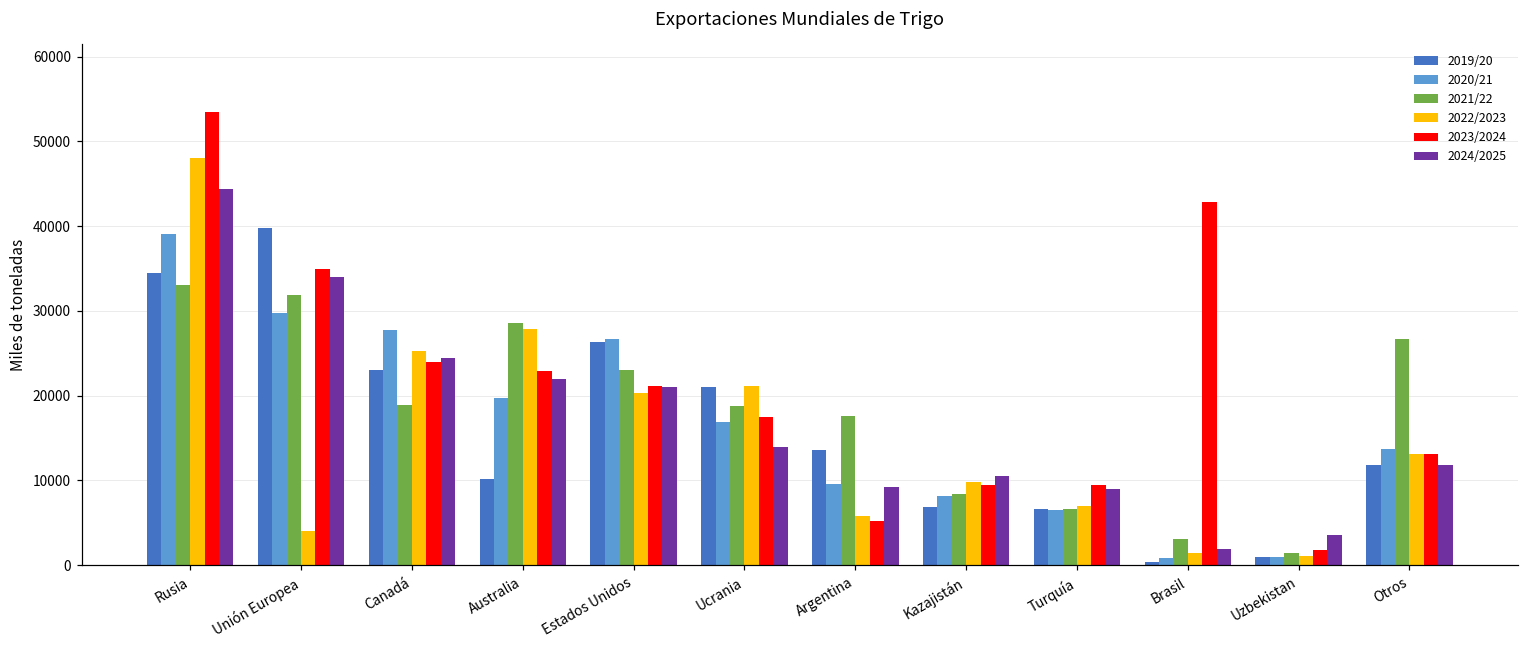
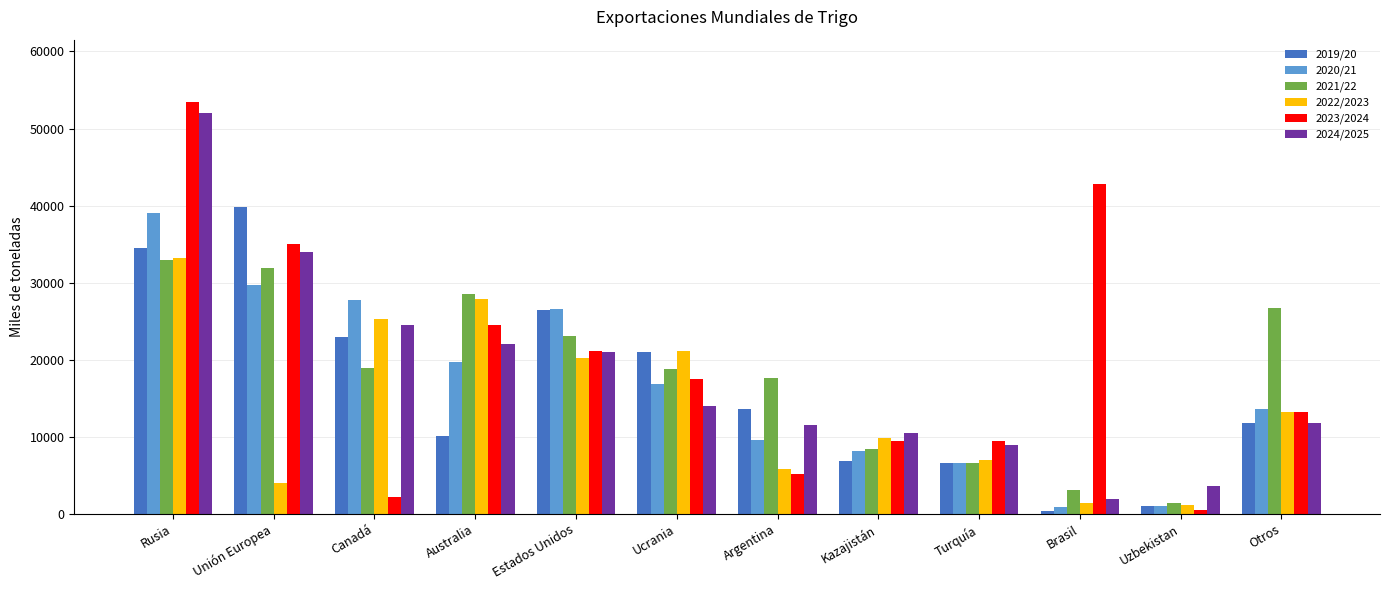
2022/2023, Rusia: 48000 -> 33000
2024/2025, Rusia: 44000 -> 52000
2023/2024, Canadá: 24000 -> 2000
2023/2024, Australia: 23000 -> 25000
2024/2025, Argentina: 9000 -> 12000
2023/2024, Uzbekistan: 2000 -> 1000
